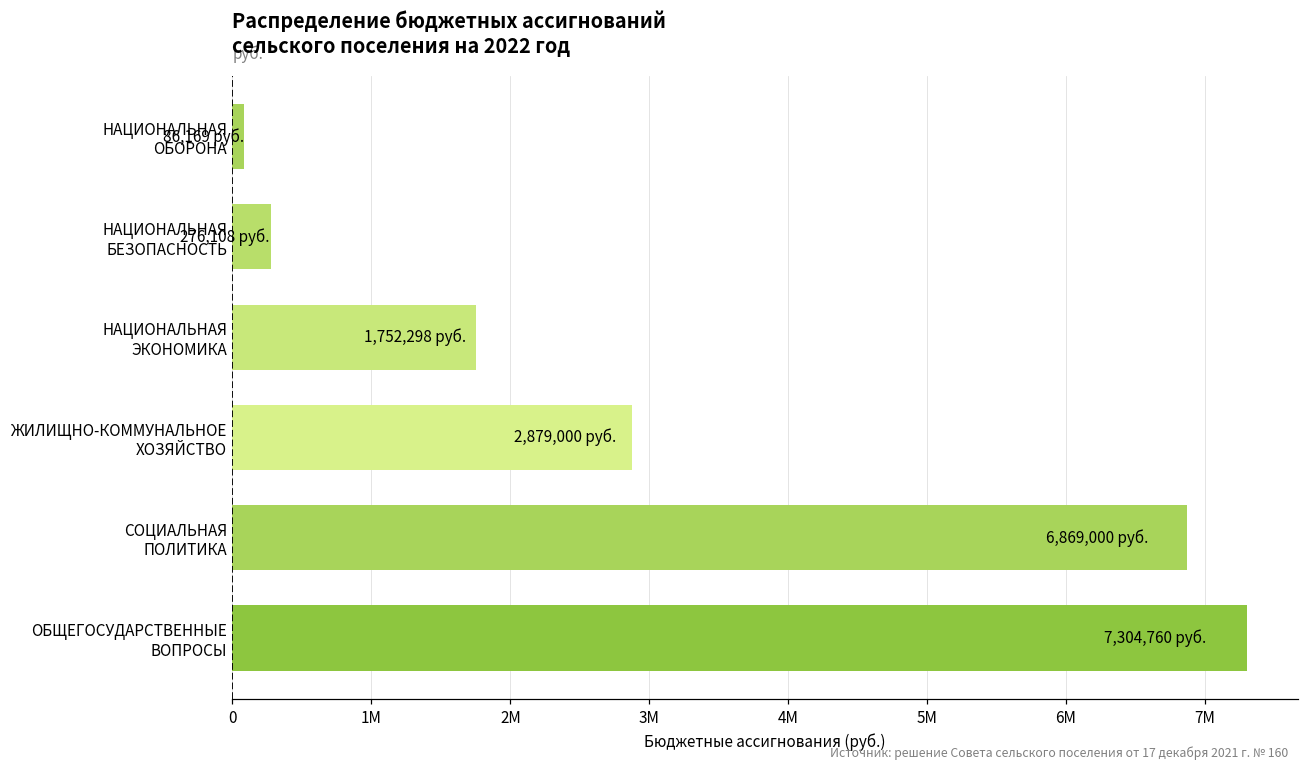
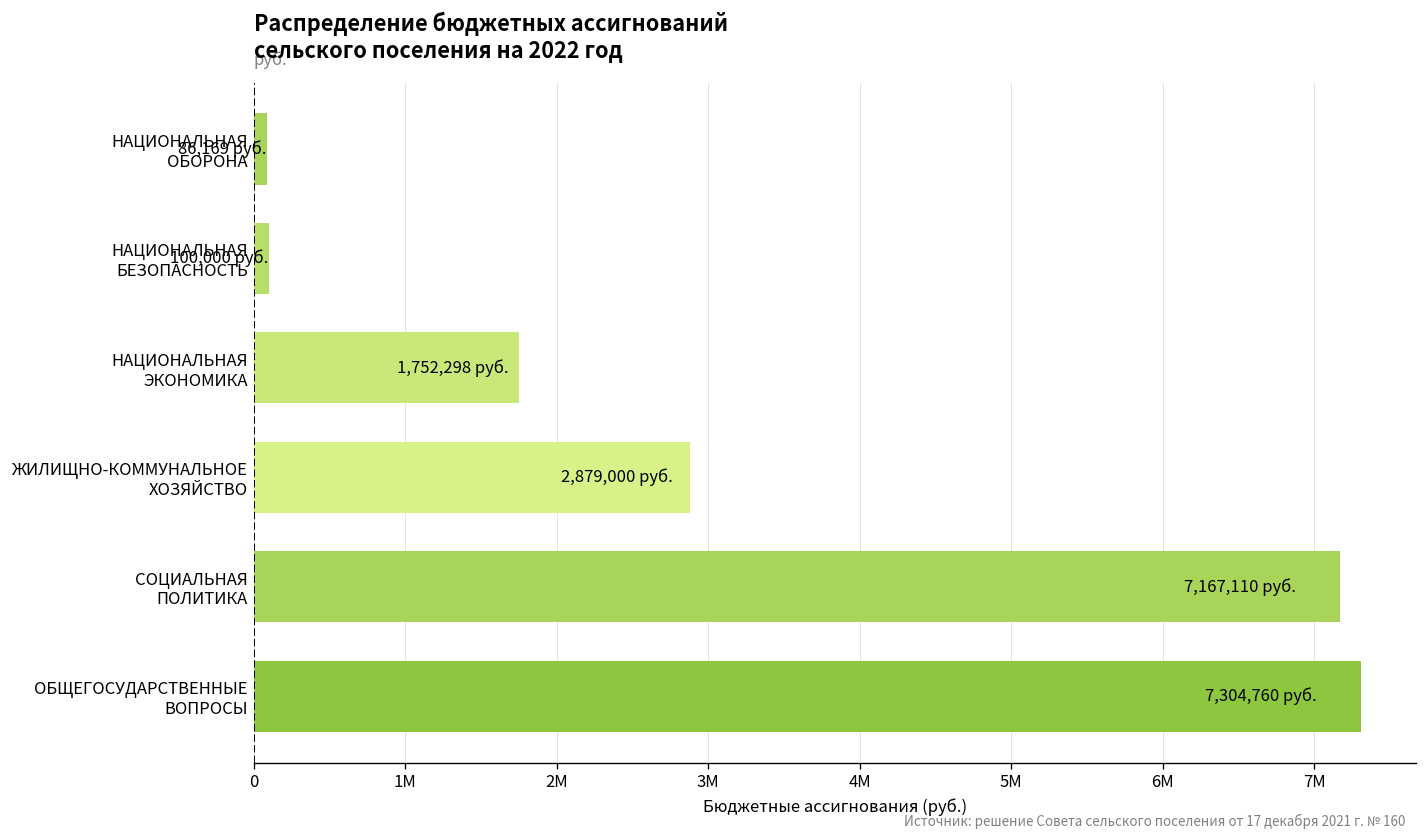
НАЦИОНАЛЬНАЯ БЕЗОПАСНОСТЬ: 276,108 -> 100,000
СОЦИАЛЬНАЯ ПОЛИТИКА: 6,869,000 -> 7,167,110
